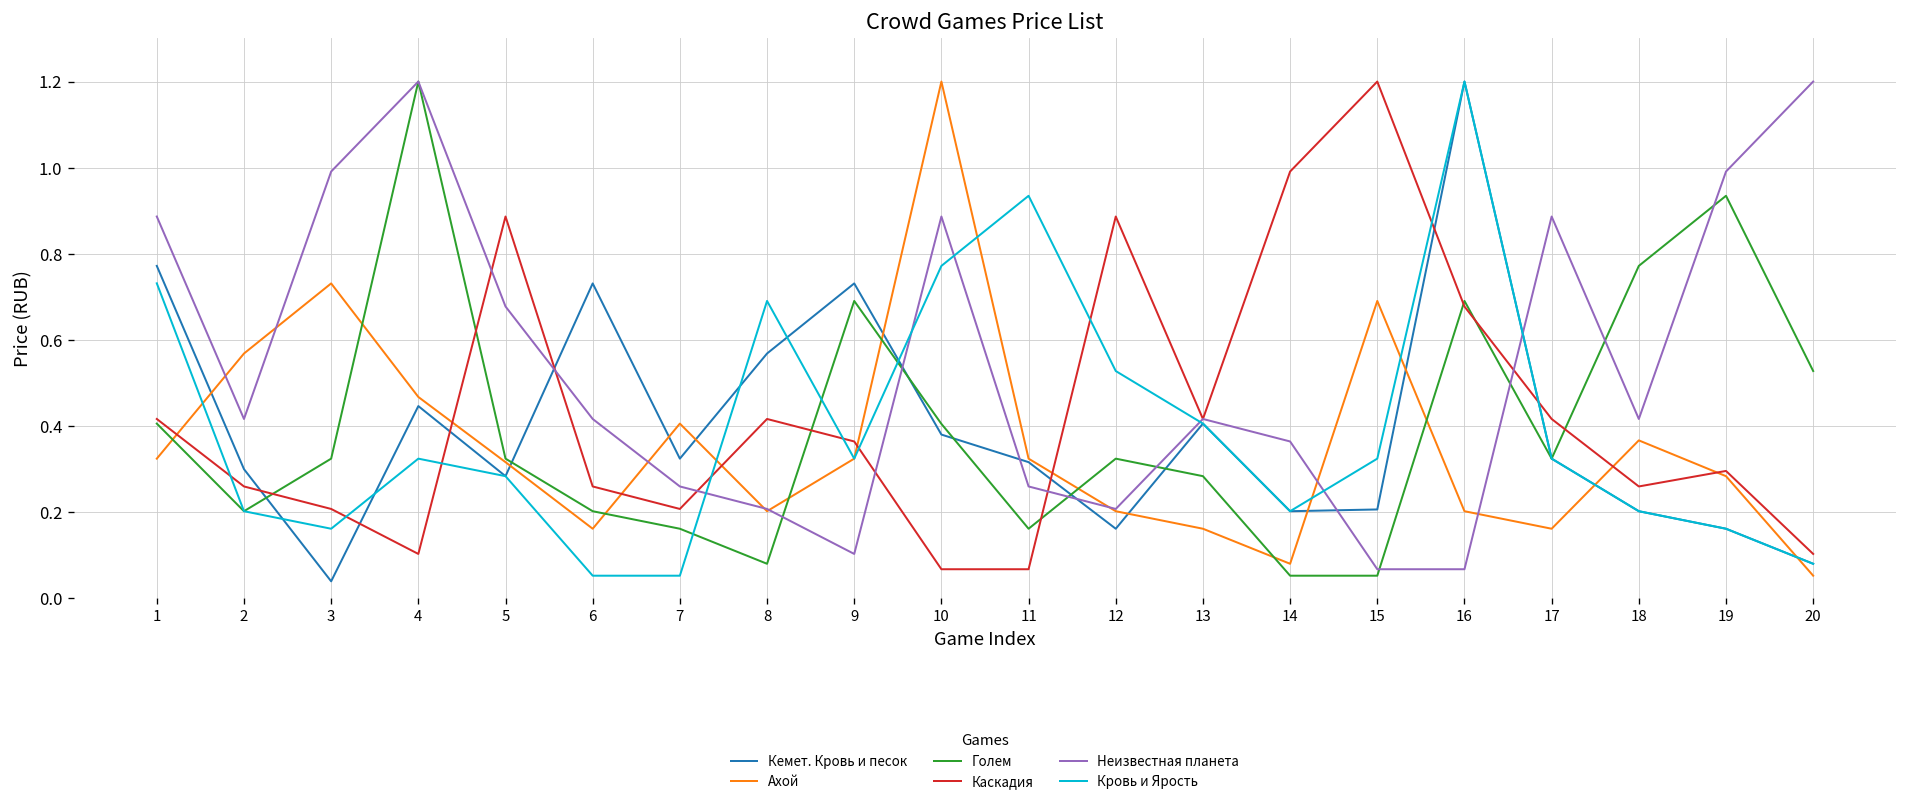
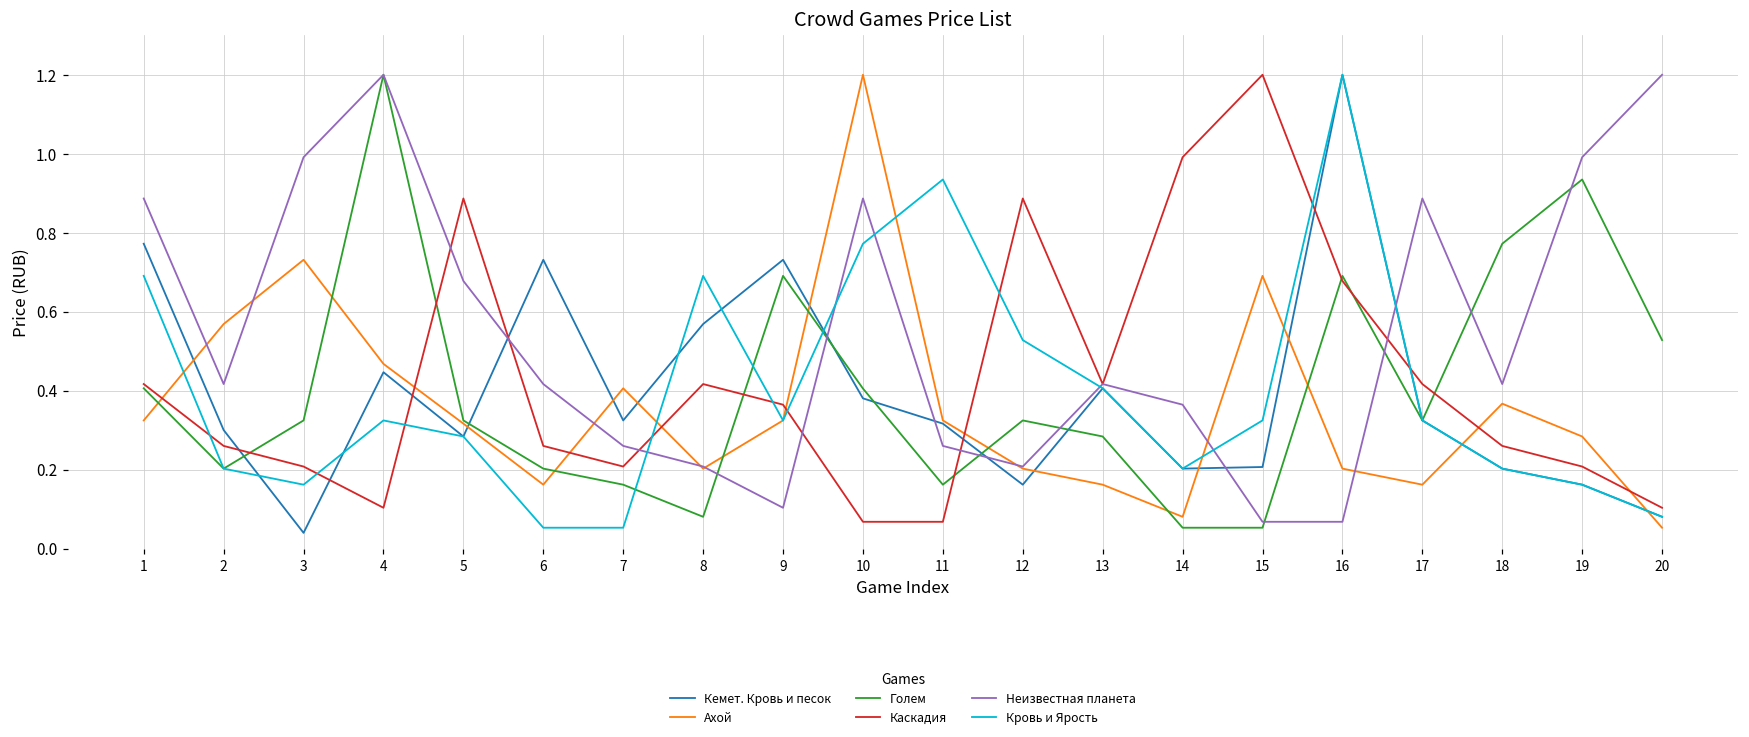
Кровь и Ярость, 1: 0.73 -> 0.69
Каскадия, 19: 0.30 -> 0.21
